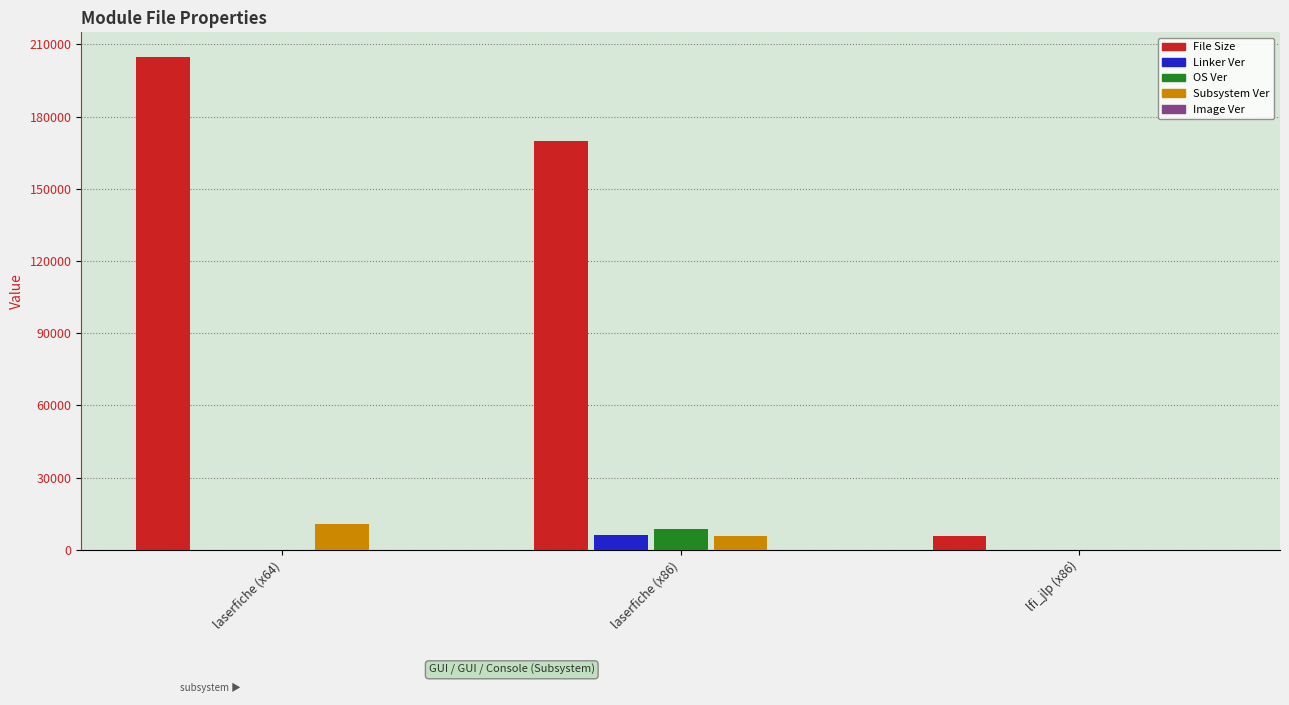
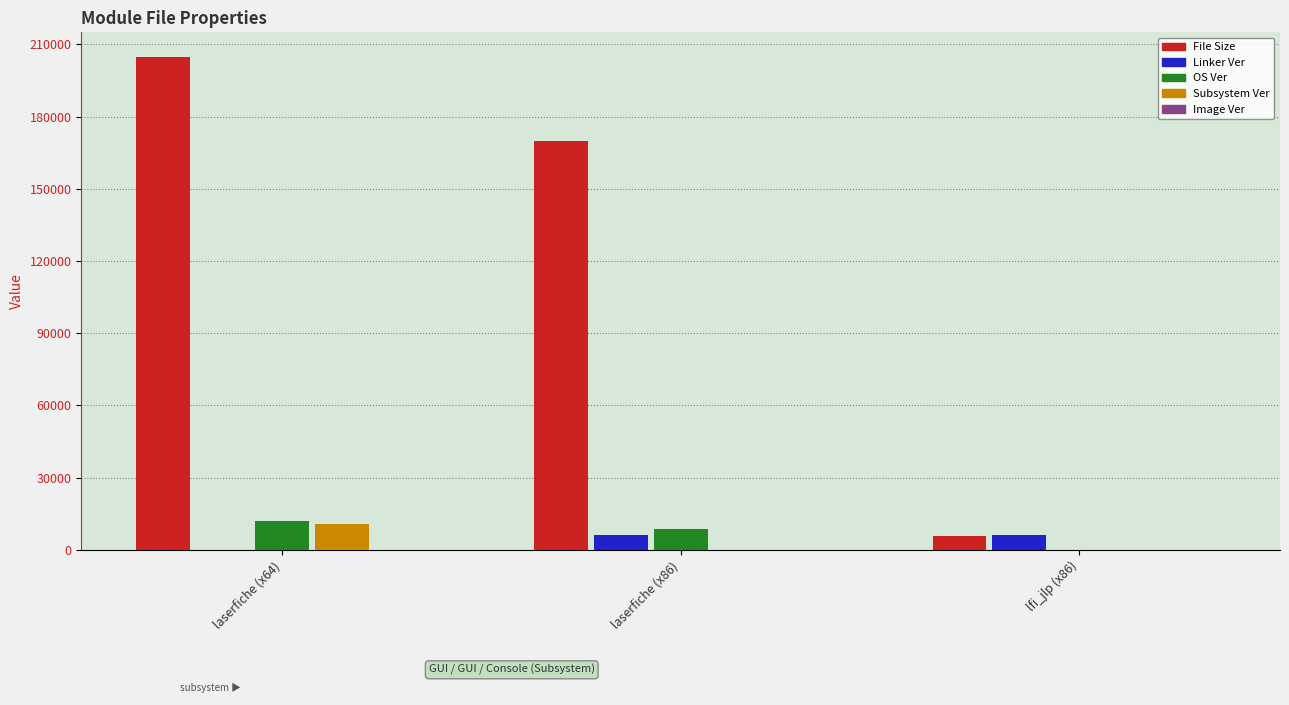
OS Ver, laserfiche (x64): 0 -> 12000
Subsystem Ver, laserfiche (x86): 6000 -> 0
Linker Ver, lfi_jlp (x86): 0 -> 6000
